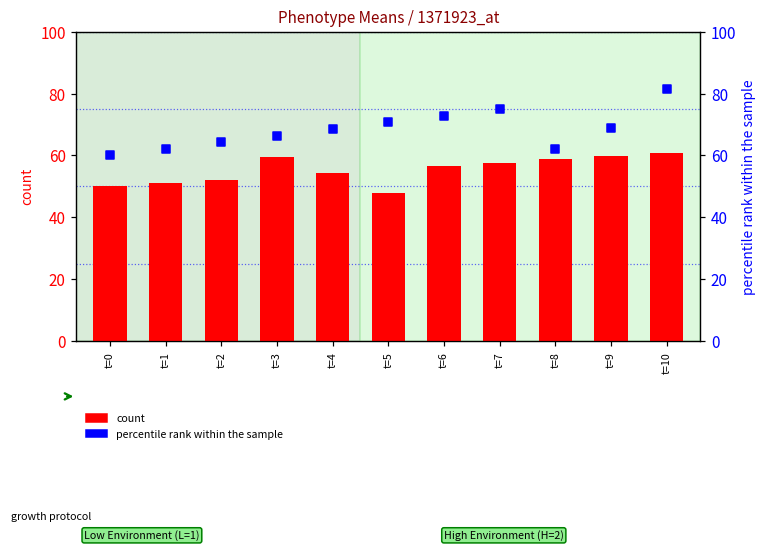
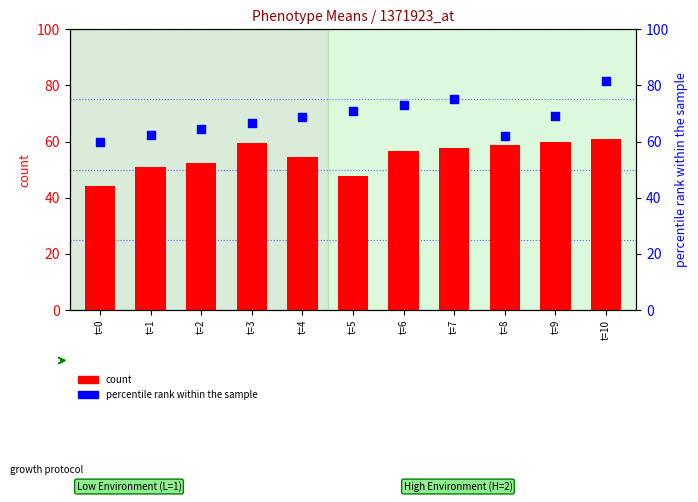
count, t=0: 50 -> 44
